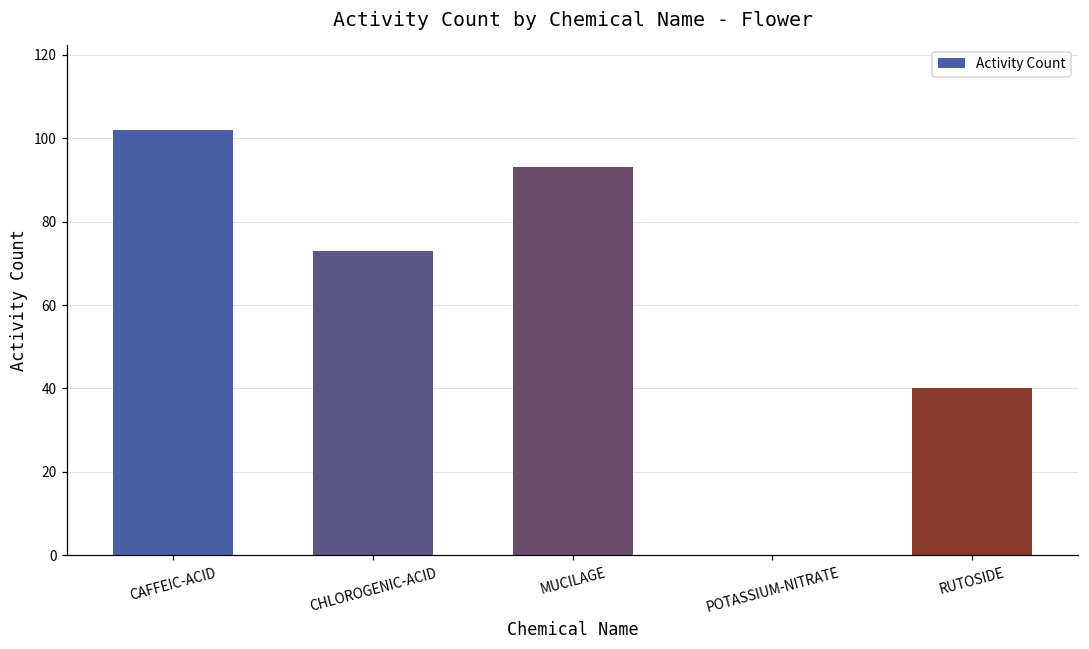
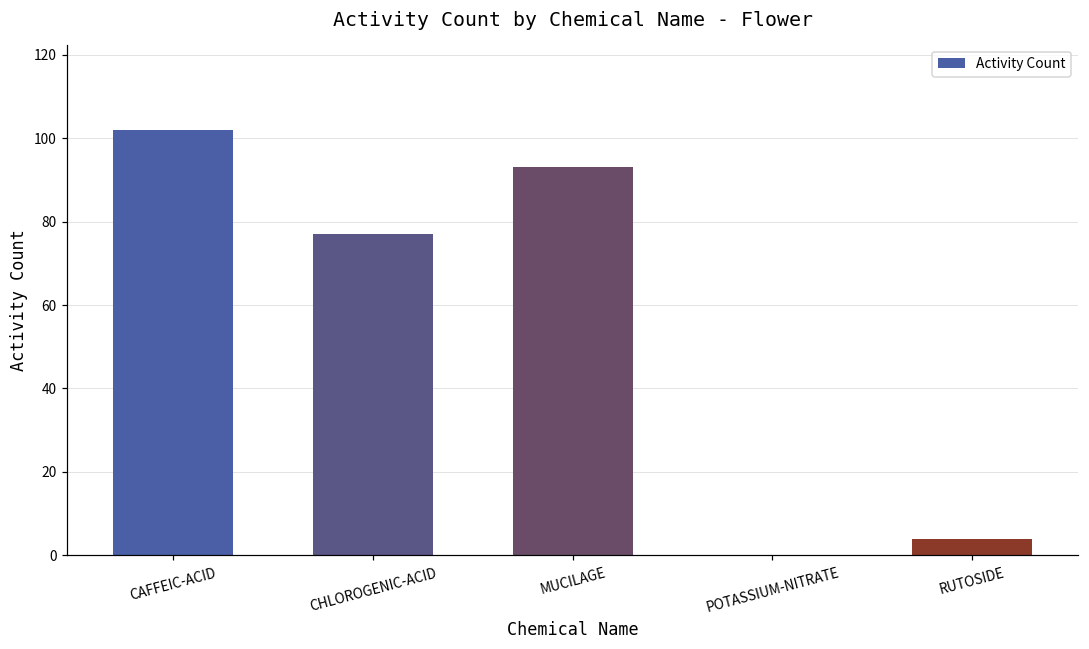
CHLOROGENIC-ACID: 73 -> 77
RUTOSIDE: 40 -> 4
